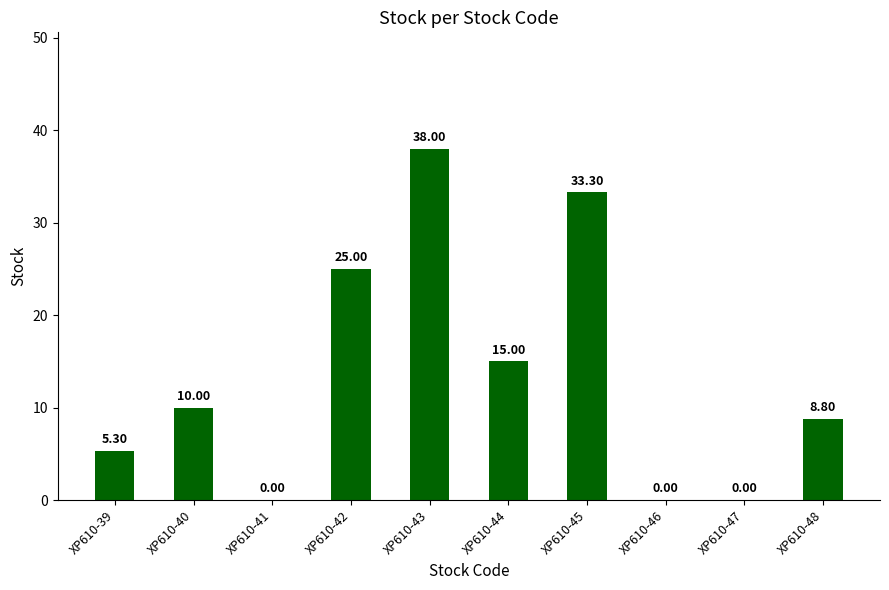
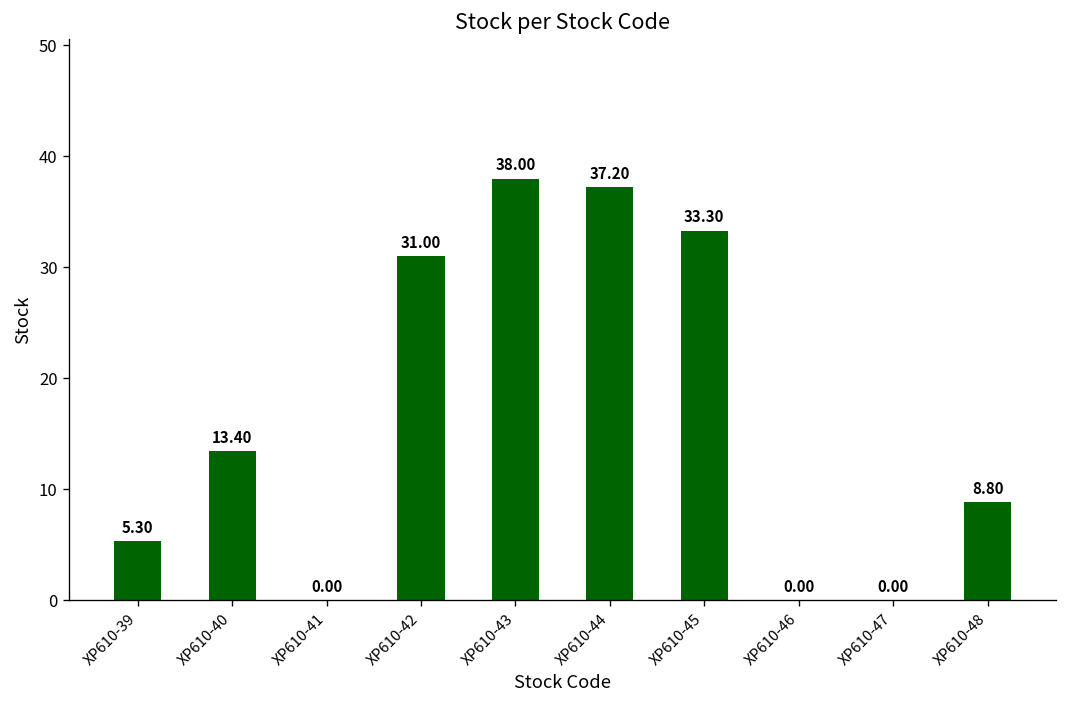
XP610-40: 10.00 -> 13.40
XP610-42: 25.00 -> 31.00
XP610-44: 15.00 -> 37.20
